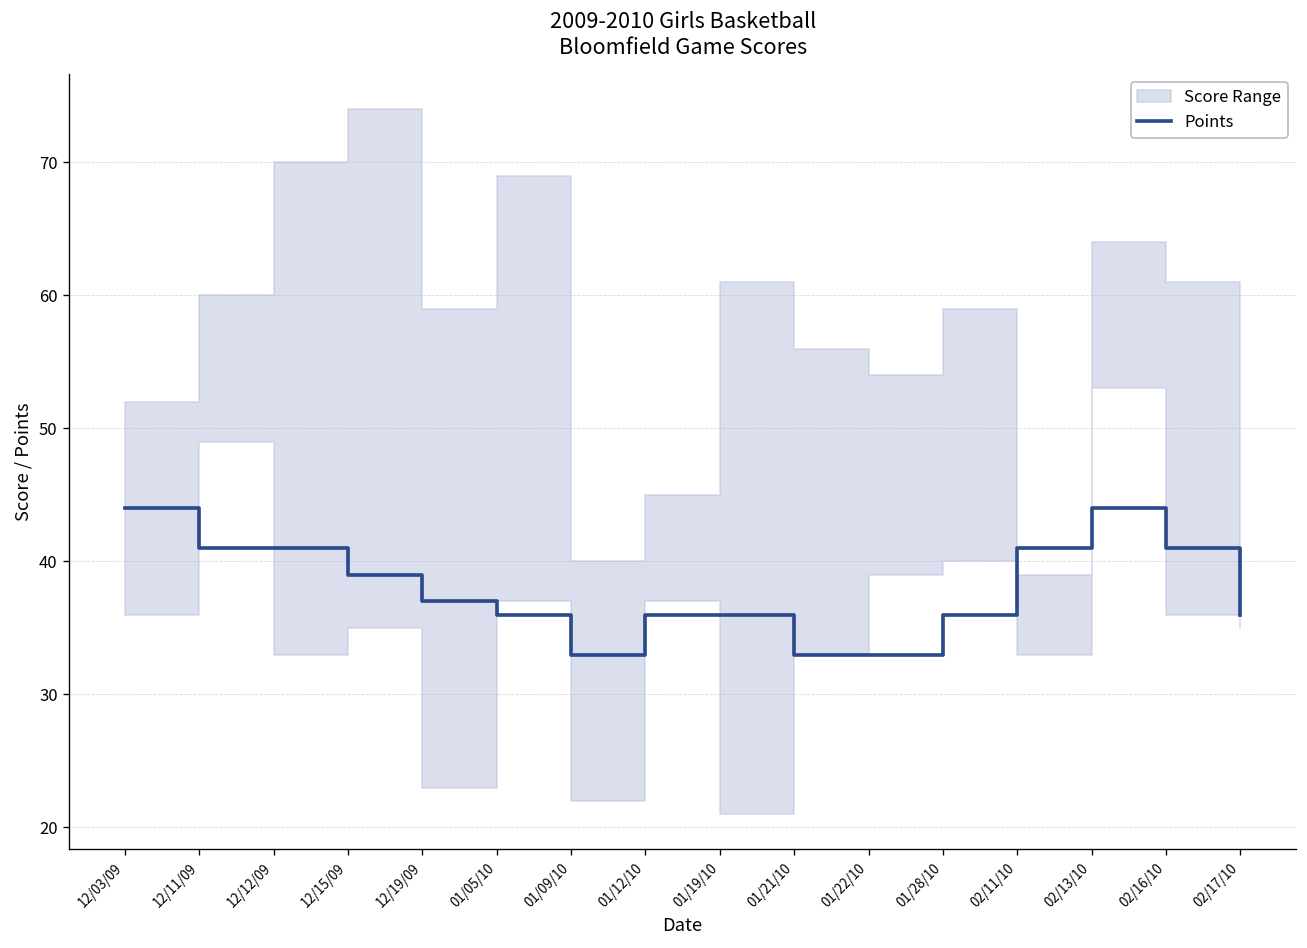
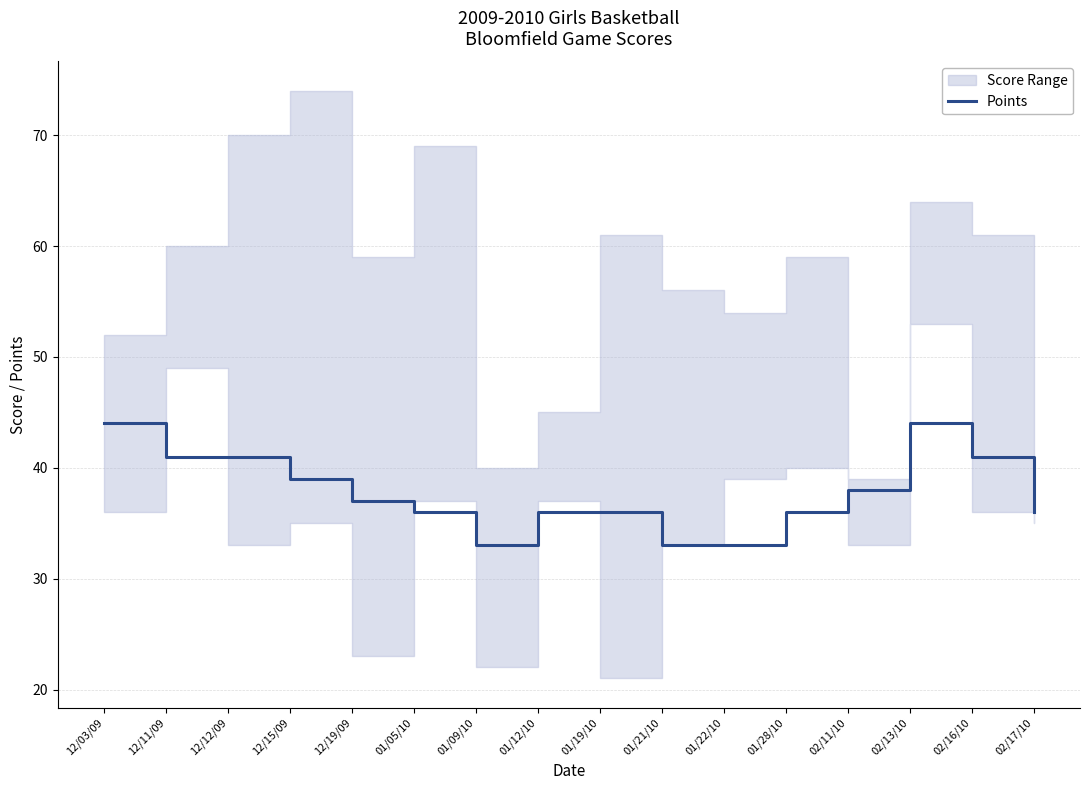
Points, 02/11/10: 41 -> 38
